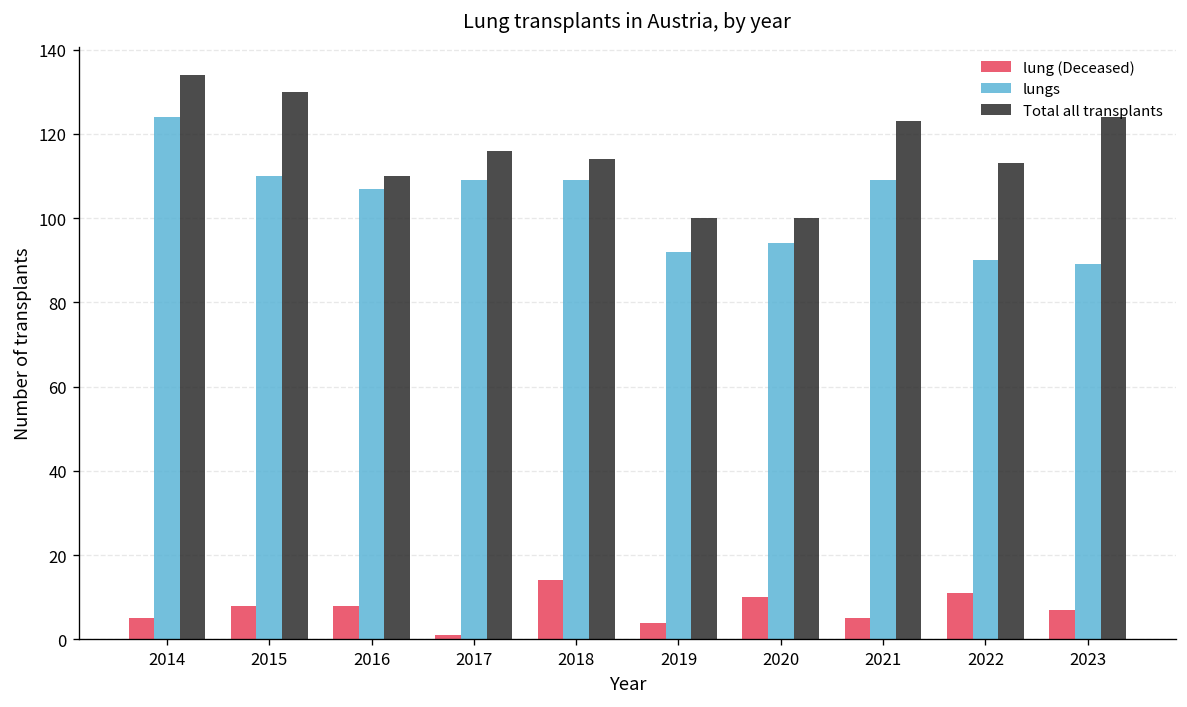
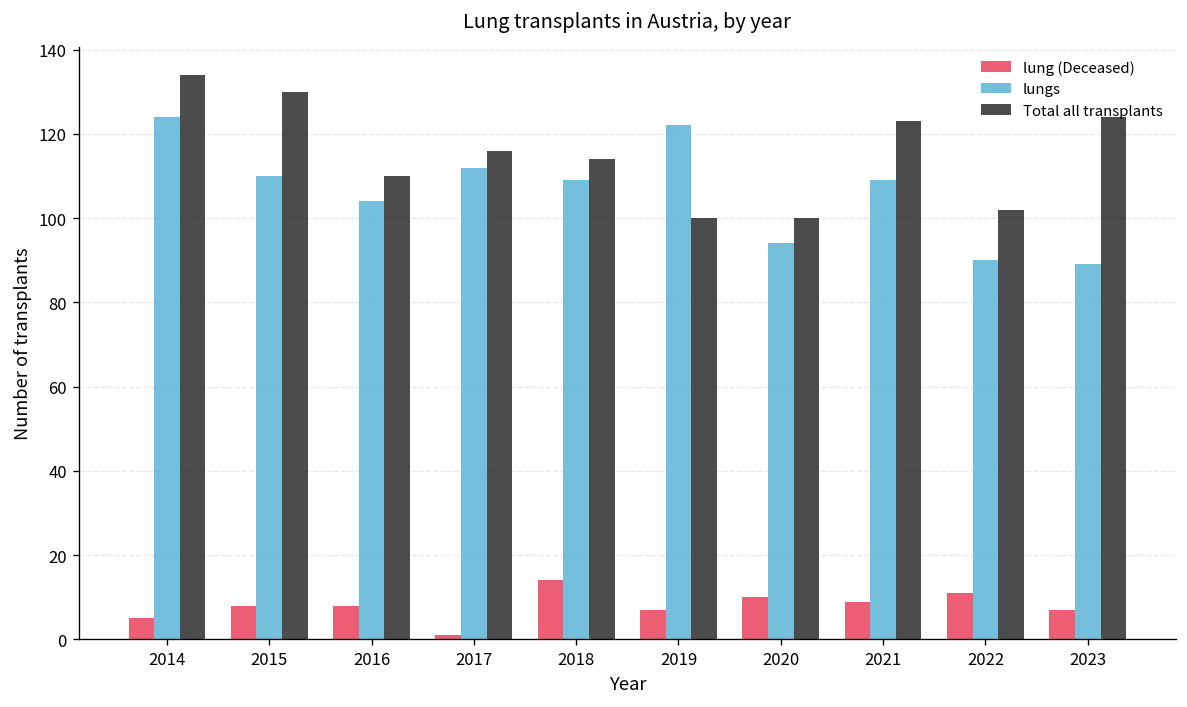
lungs, 2016: 107 -> 104
lungs, 2017: 109 -> 112
lung (Deceased), 2019: 4 -> 7
lungs, 2019: 92 -> 122
lung (Deceased), 2021: 5 -> 9
Total all transplants, 2022: 113 -> 102
